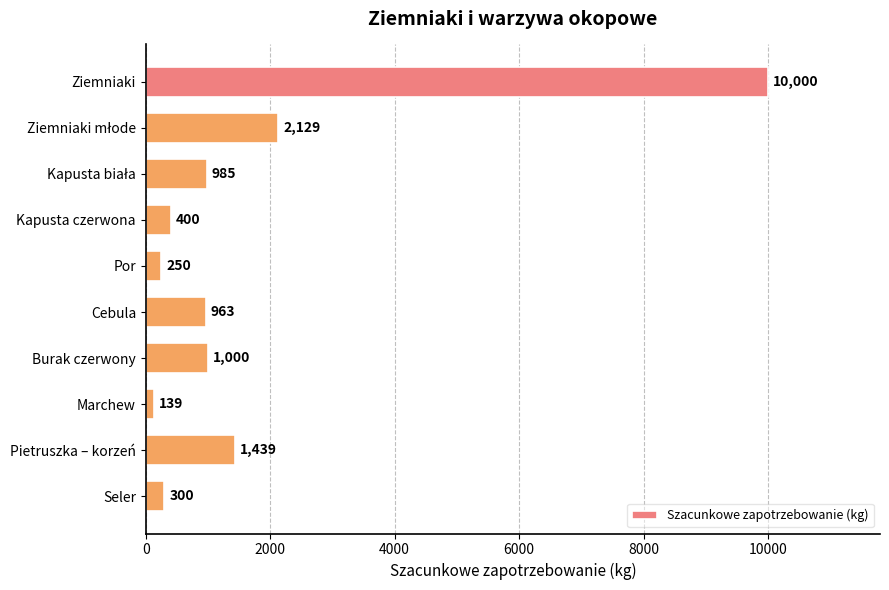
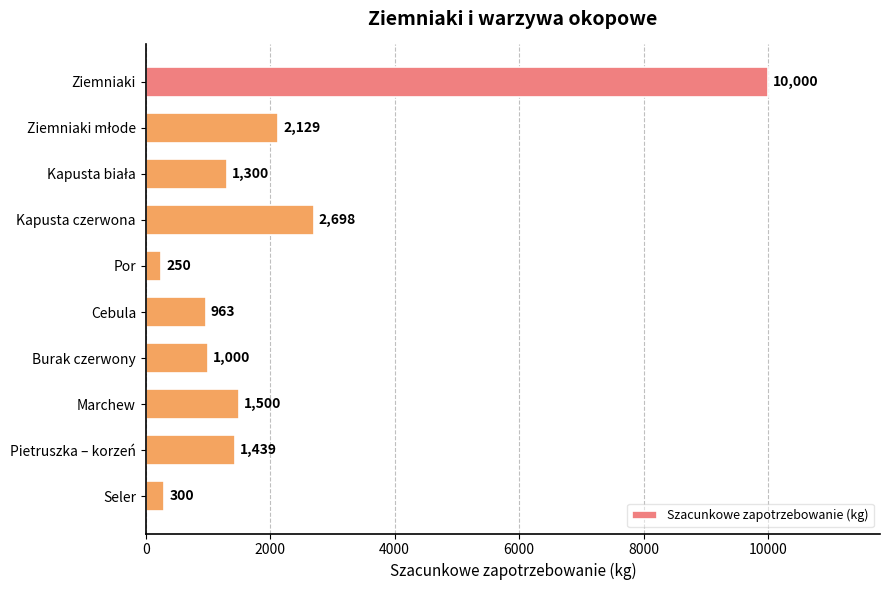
Kapusta biała: 985 -> 1,300
Kapusta czerwona: 400 -> 2,698
Marchew: 139 -> 1,500
